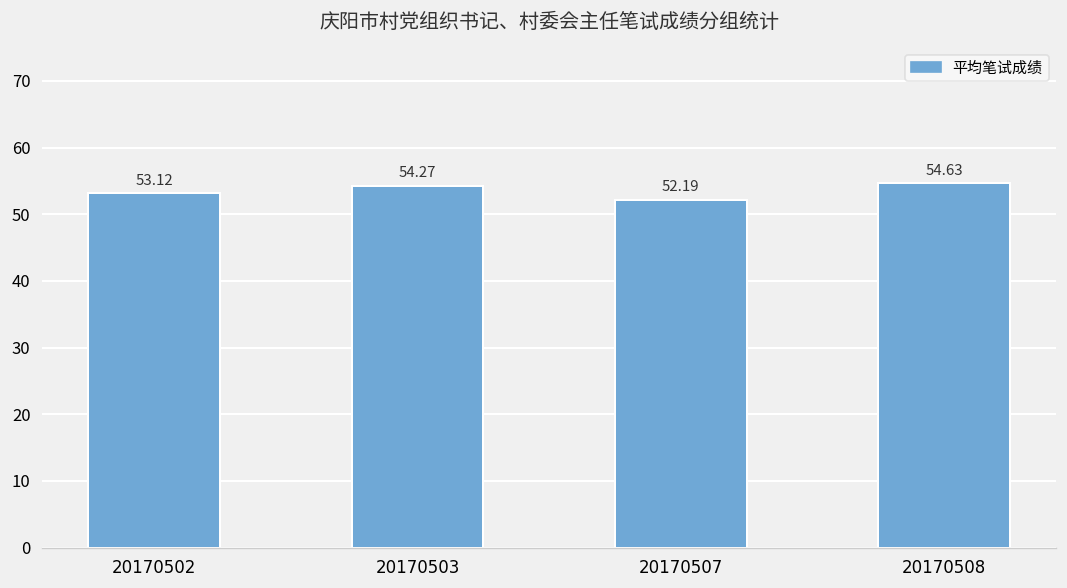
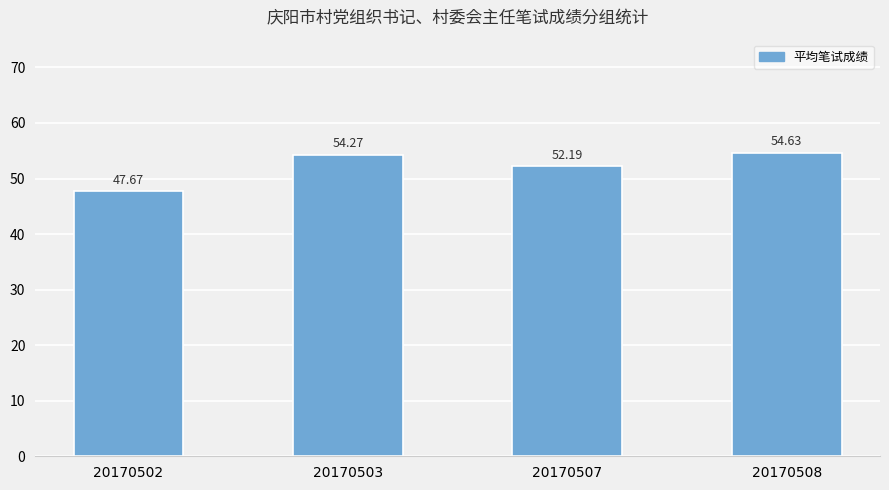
20170502: 53.12 -> 47.67
